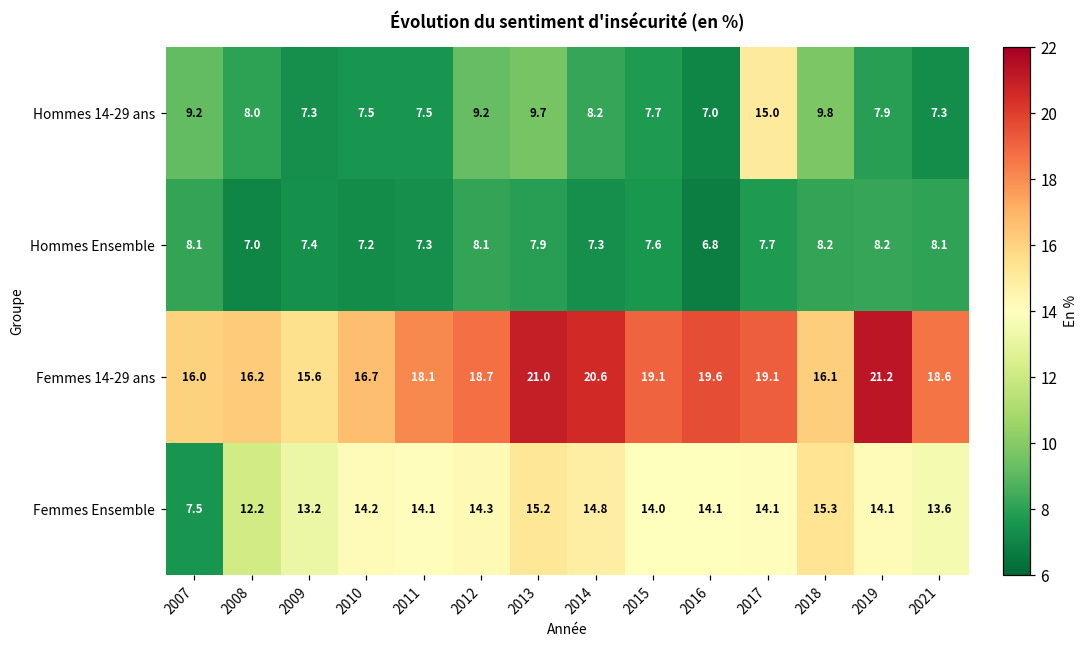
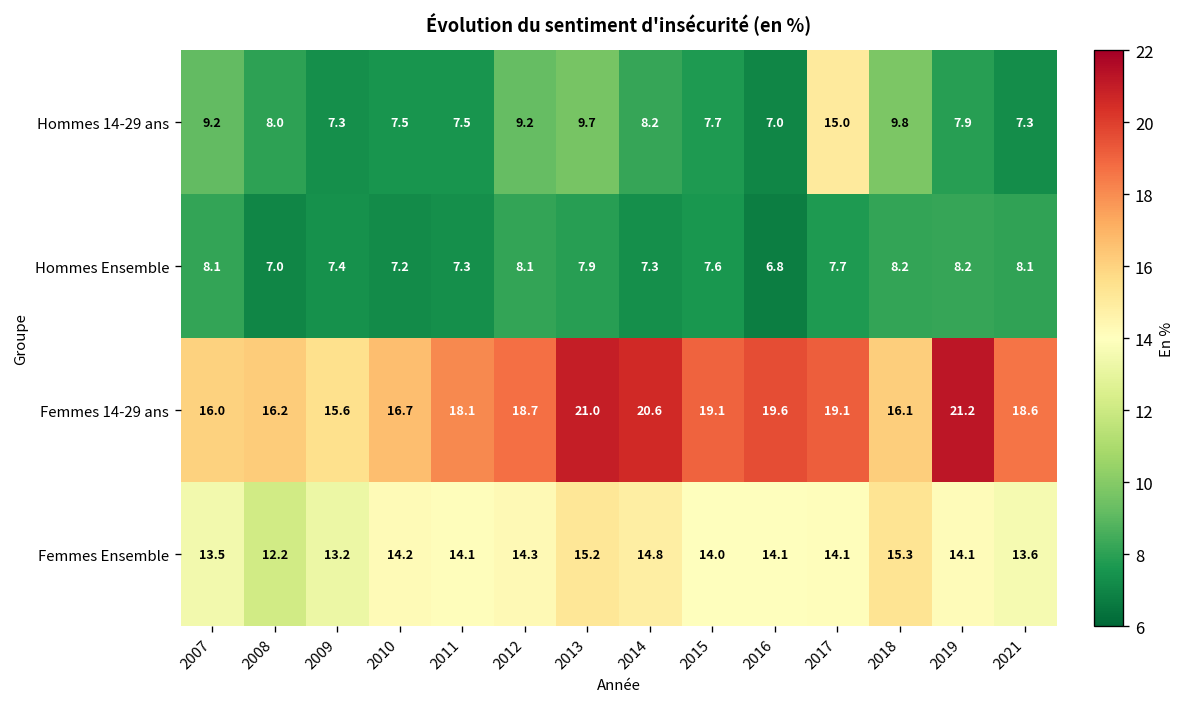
Femmes Ensemble, 2007: 7.5 -> 13.5
